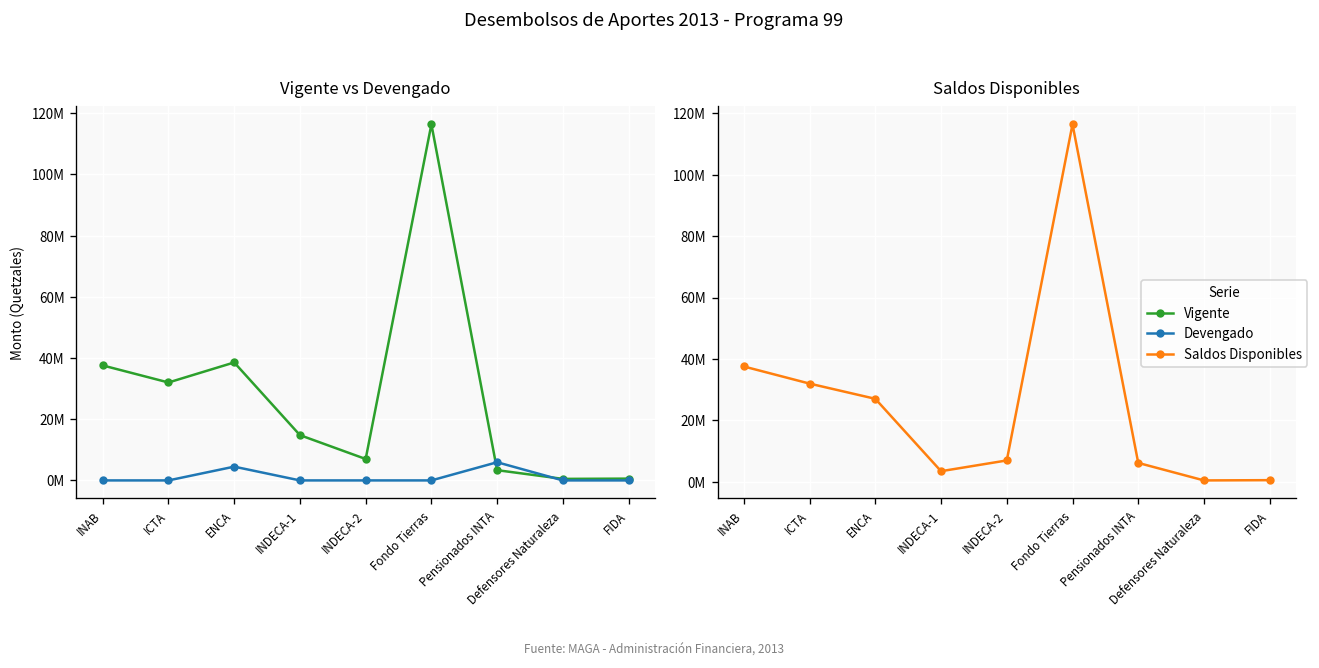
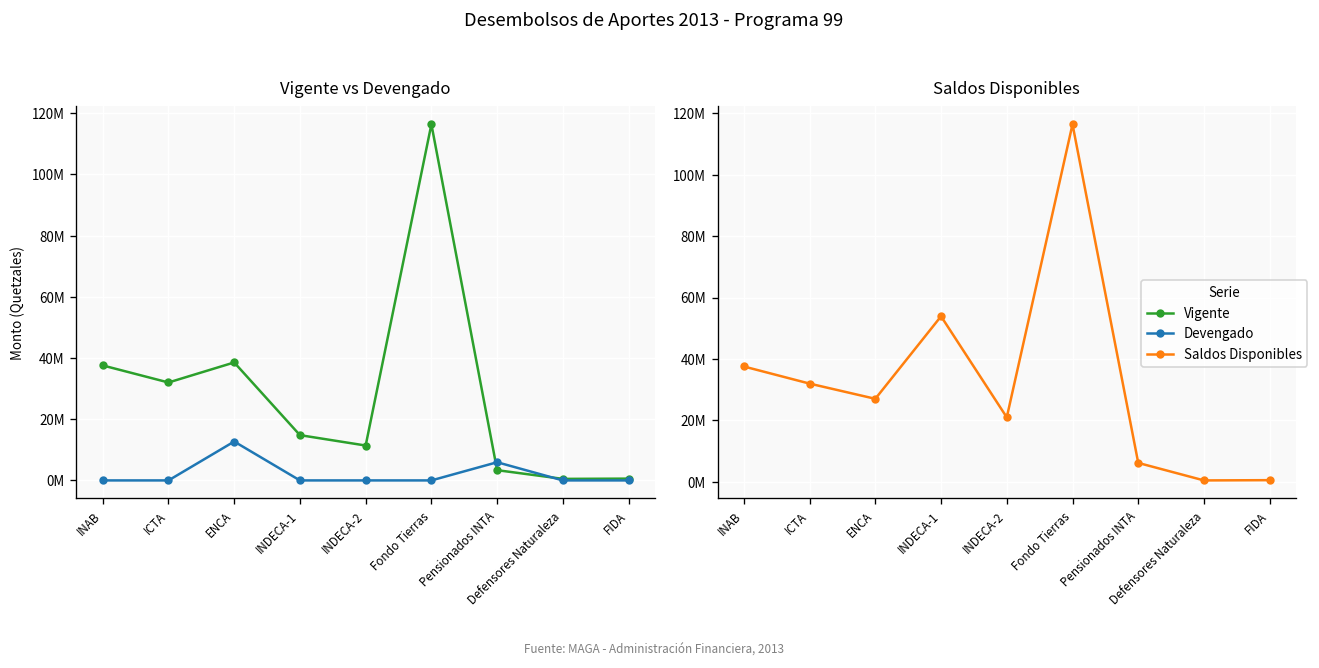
Vigente vs Devengado, Devengado, ENCA: 5000000 -> 13000000
Vigente vs Devengado, Vigente, INDECA-2: 7000000 -> 11000000
Saldos Disponibles, INDECA-1: 4000000 -> 54000000
Saldos Disponibles, INDECA-2: 7000000 -> 21000000
